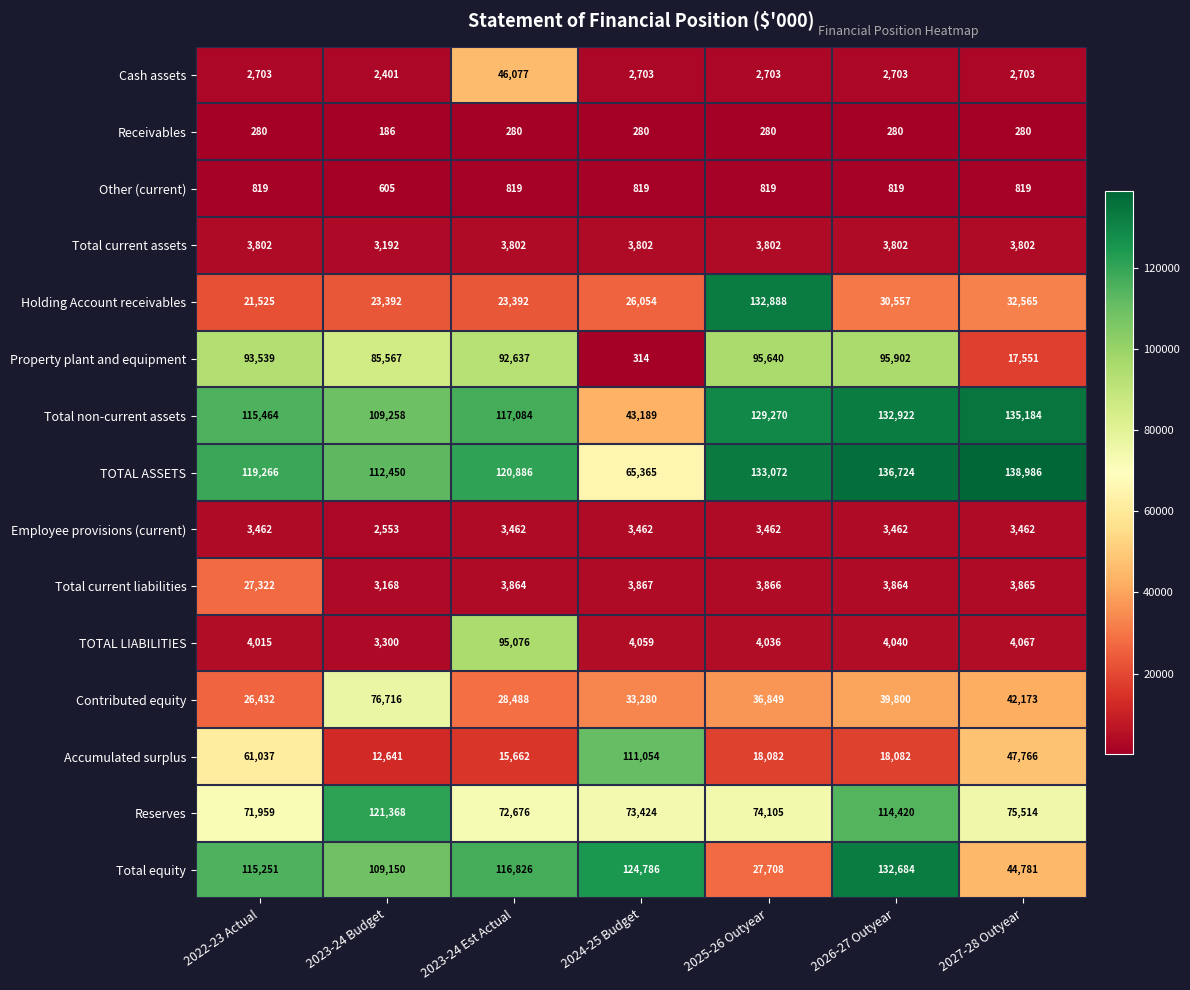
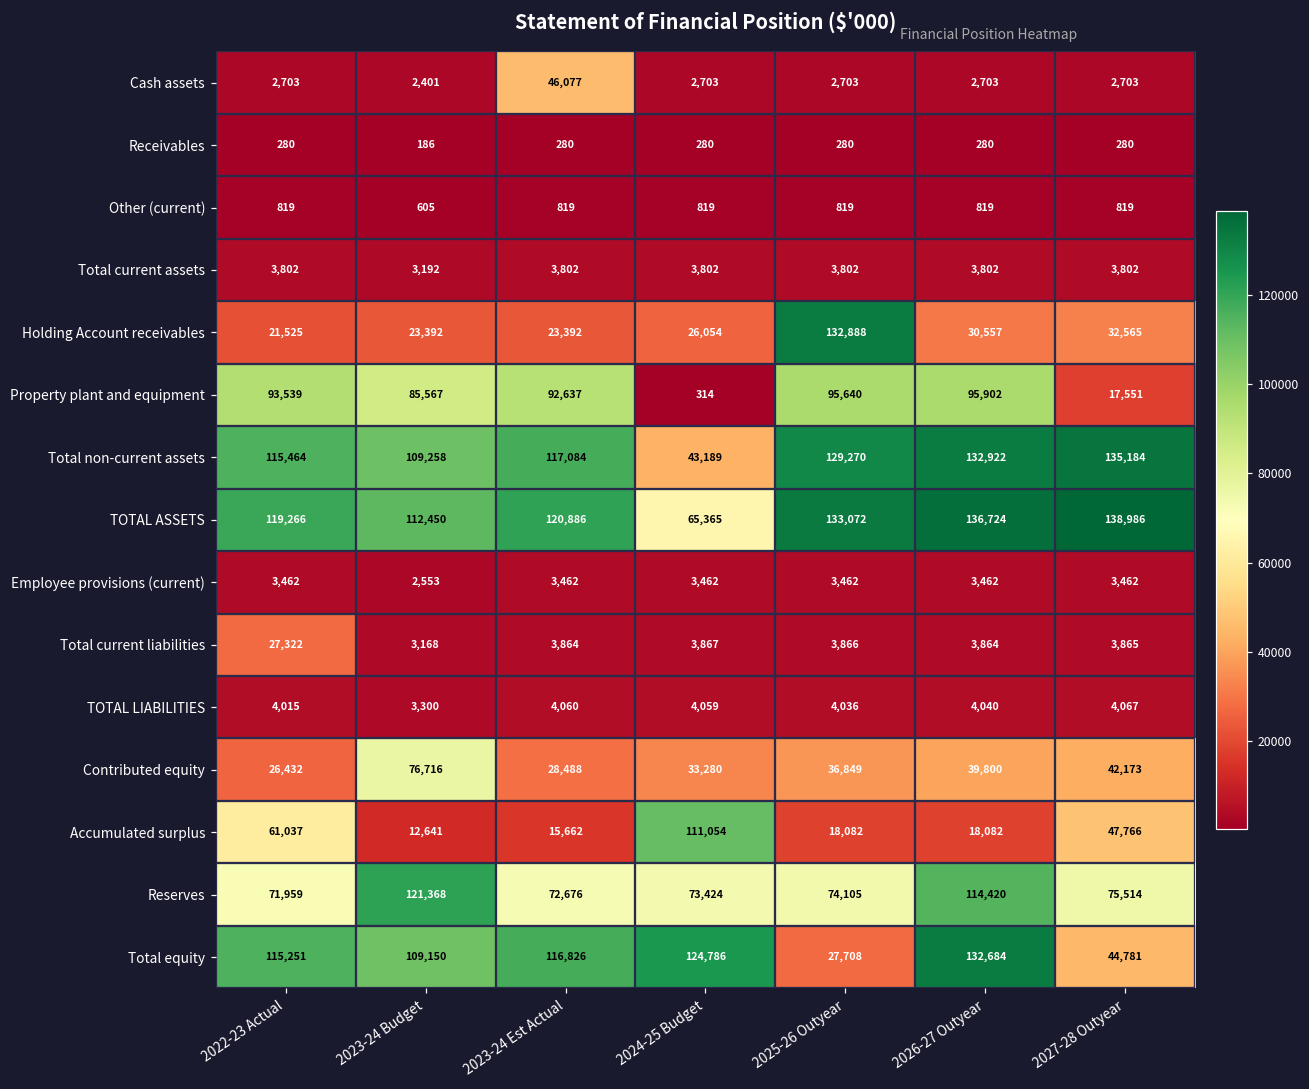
TOTAL LIABILITIES, 2023-24 Est Actual: 95,076 -> 4,060
